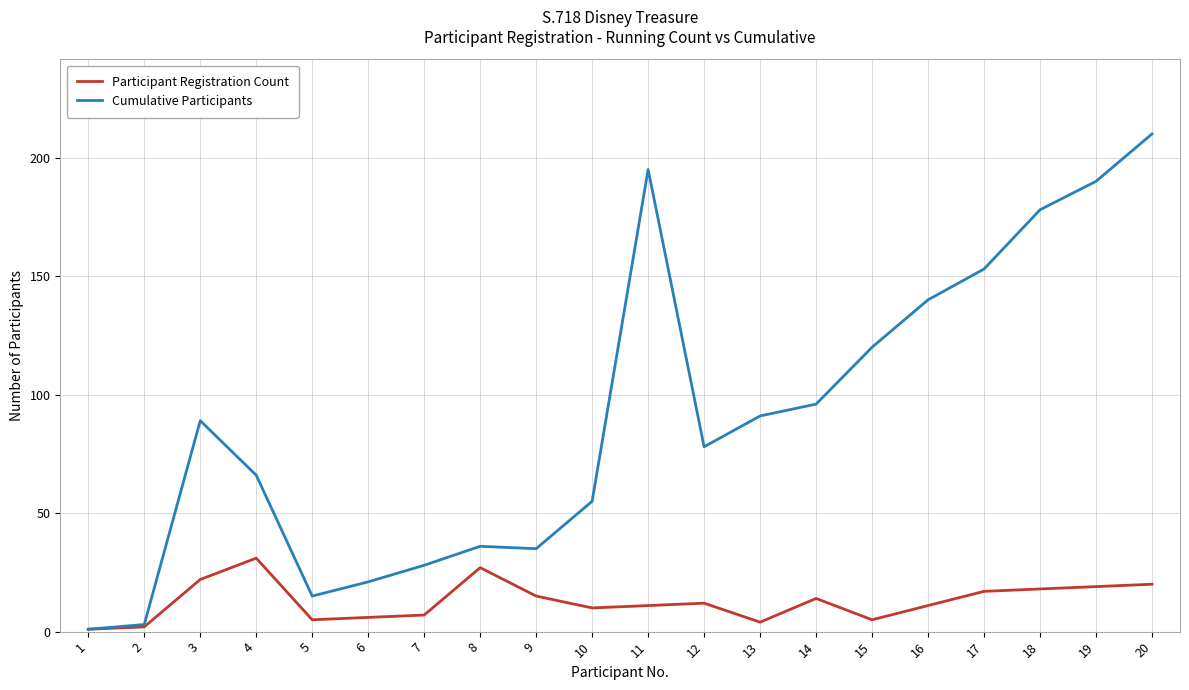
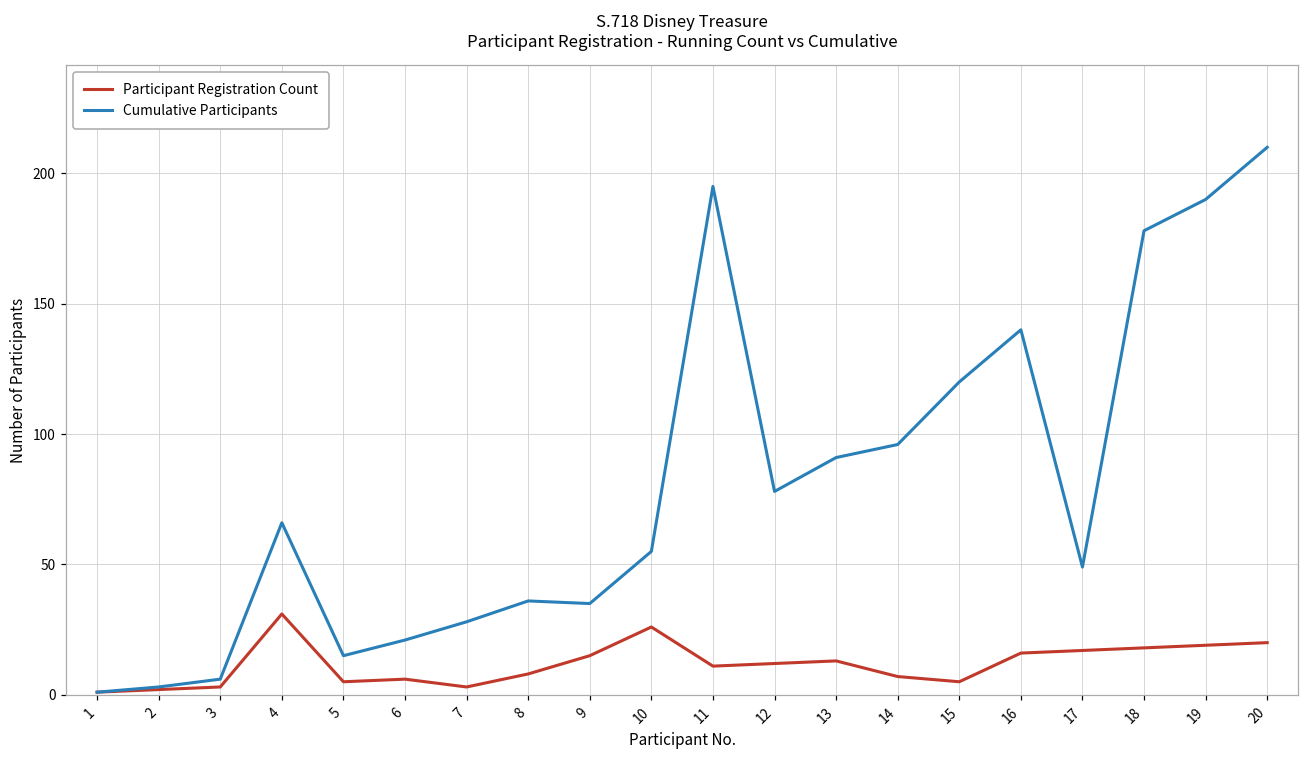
Participant Registration Count, 3: 22 -> 3
Cumulative Participants, 3: 89 -> 6
Participant Registration Count, 7: 7 -> 3
Participant Registration Count, 8: 27 -> 8
Participant Registration Count, 10: 10 -> 26
Participant Registration Count, 13: 4 -> 13
Participant Registration Count, 14: 14 -> 7
Participant Registration Count, 16: 11 -> 16
Cumulative Participants, 17: 153 -> 49
